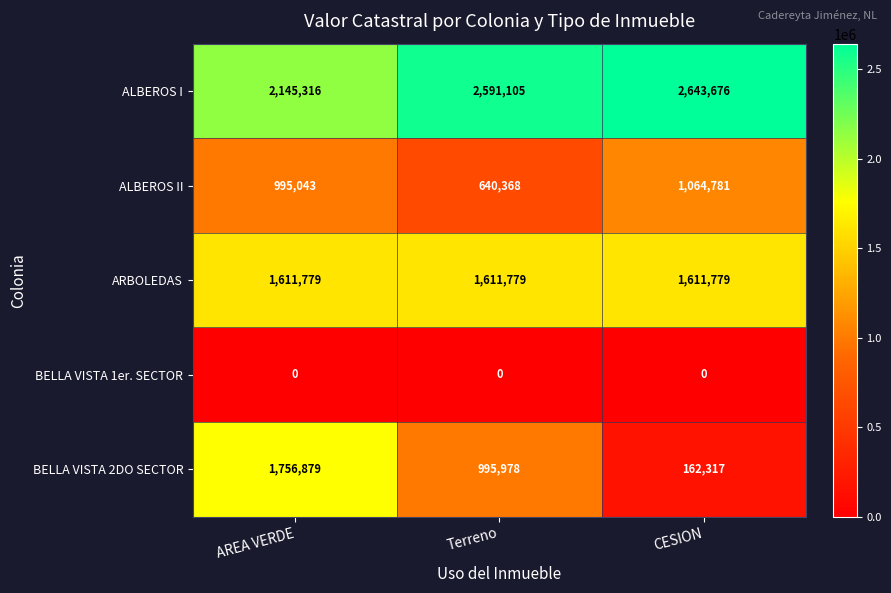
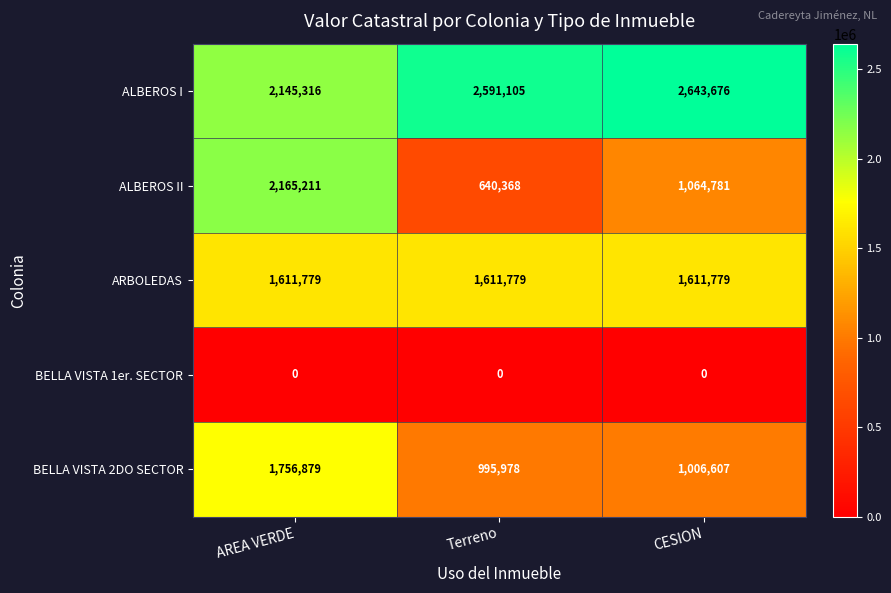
ALBEROS II, AREA VERDE: 995,043 -> 2,165,211
BELLA VISTA 2DO SECTOR, CESION: 162,317 -> 1,006,607
